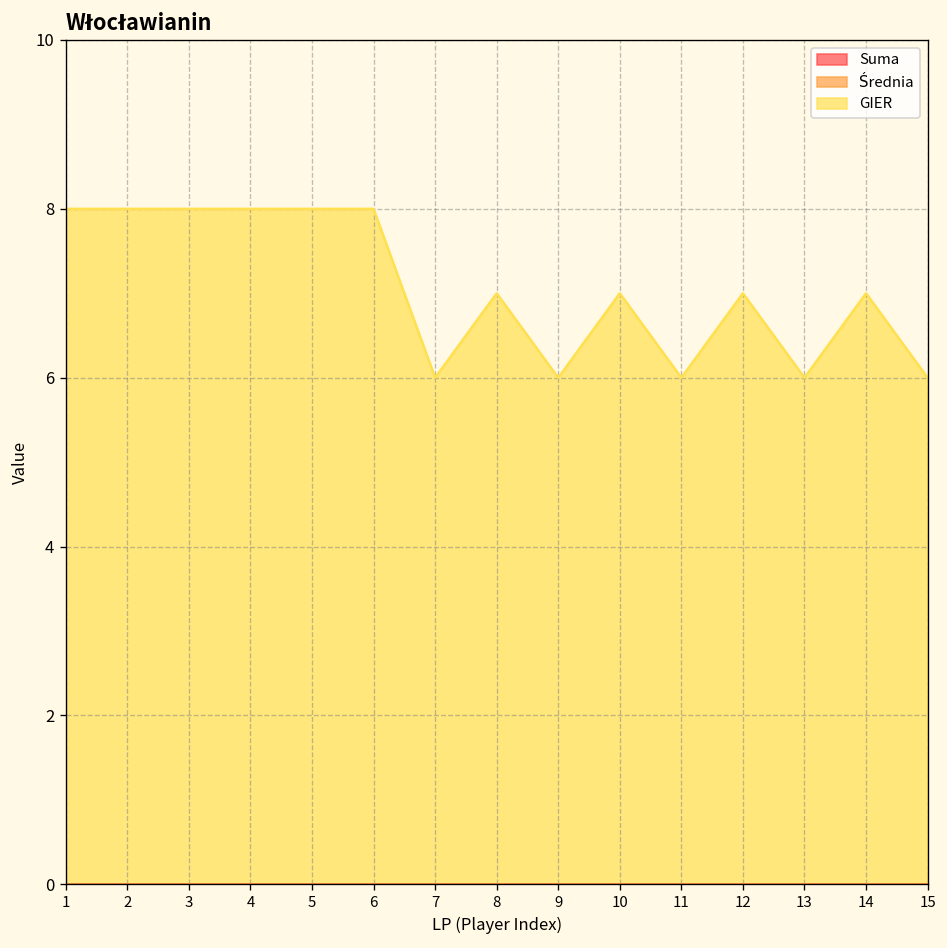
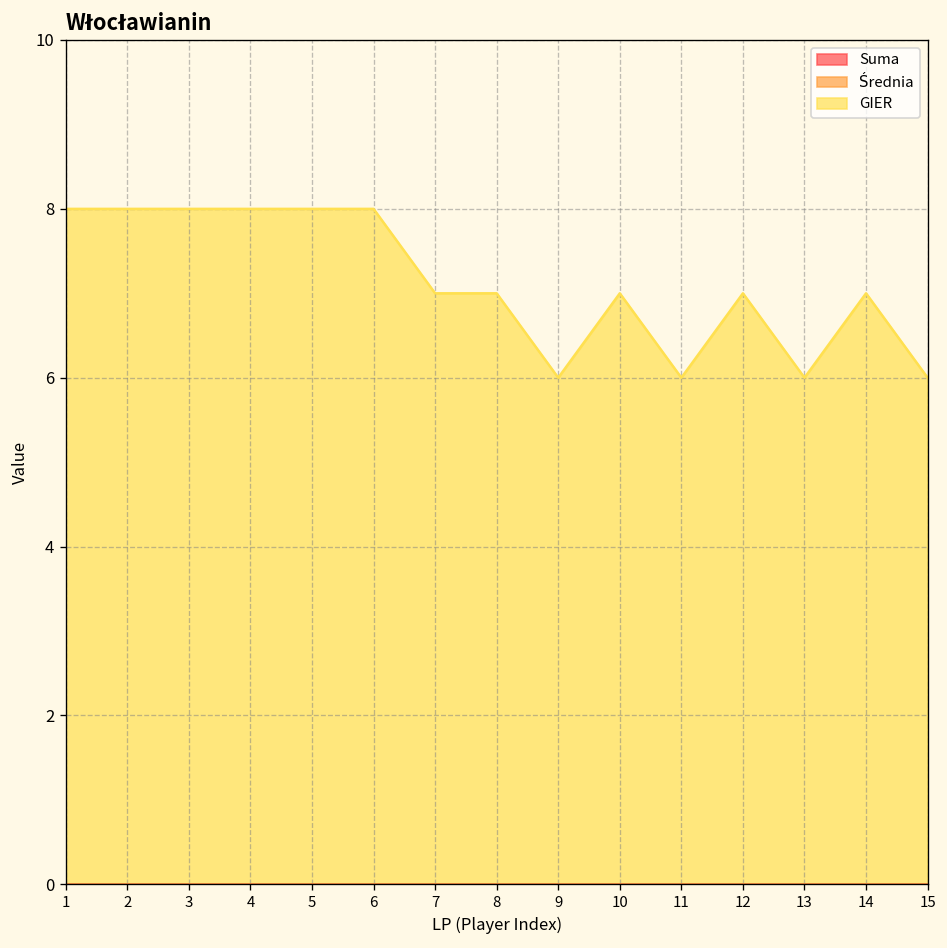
GIER, 7: 6 -> 7
